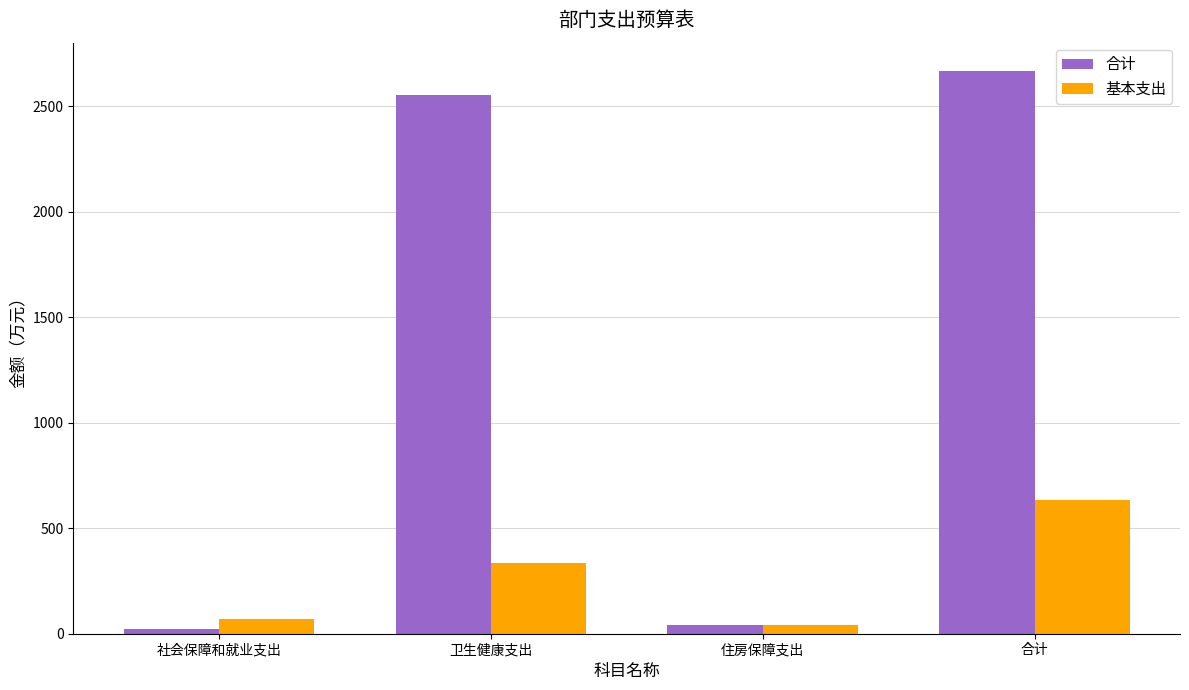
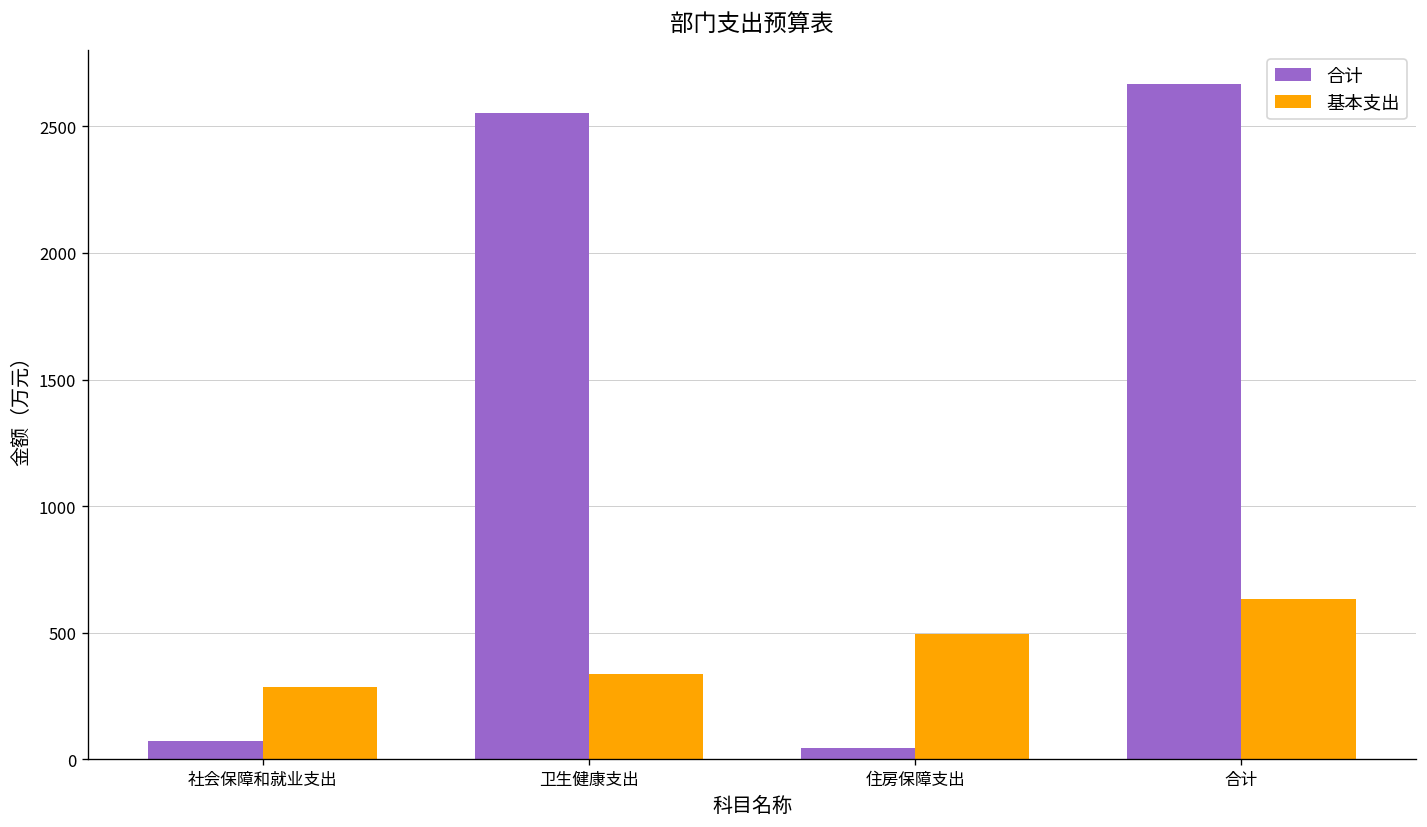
合计, 社会保障和就业支出: 20 -> 70
基本支出, 社会保障和就业支出: 70 -> 290
基本支出, 住房保障支出: 40 -> 490
